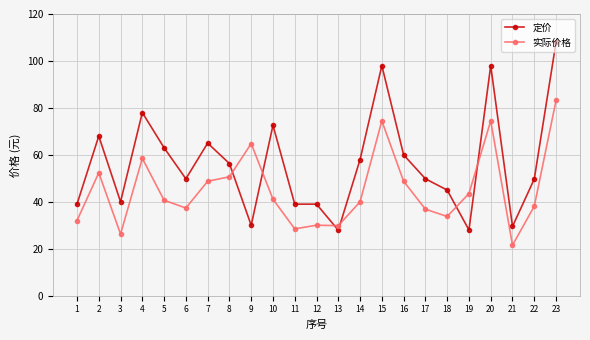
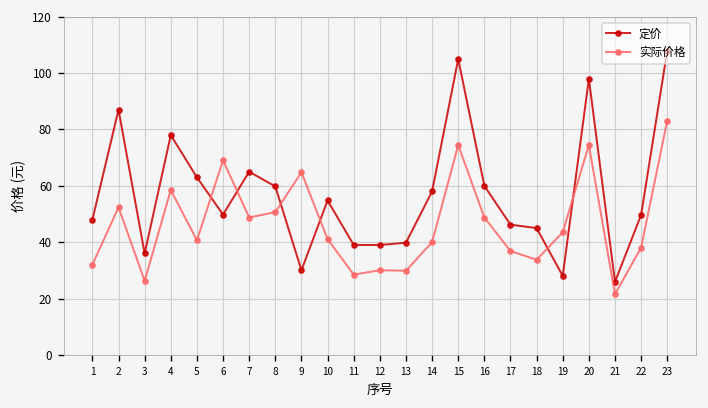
定价, 1: 39 -> 48
定价, 2: 68 -> 87
定价, 3: 40 -> 36
实际价格, 6: 37 -> 69
定价, 8: 56 -> 60
定价, 10: 73 -> 55
定价, 13: 28 -> 40
定价, 15: 98 -> 105
定价, 17: 50 -> 46
定价, 21: 30 -> 26
